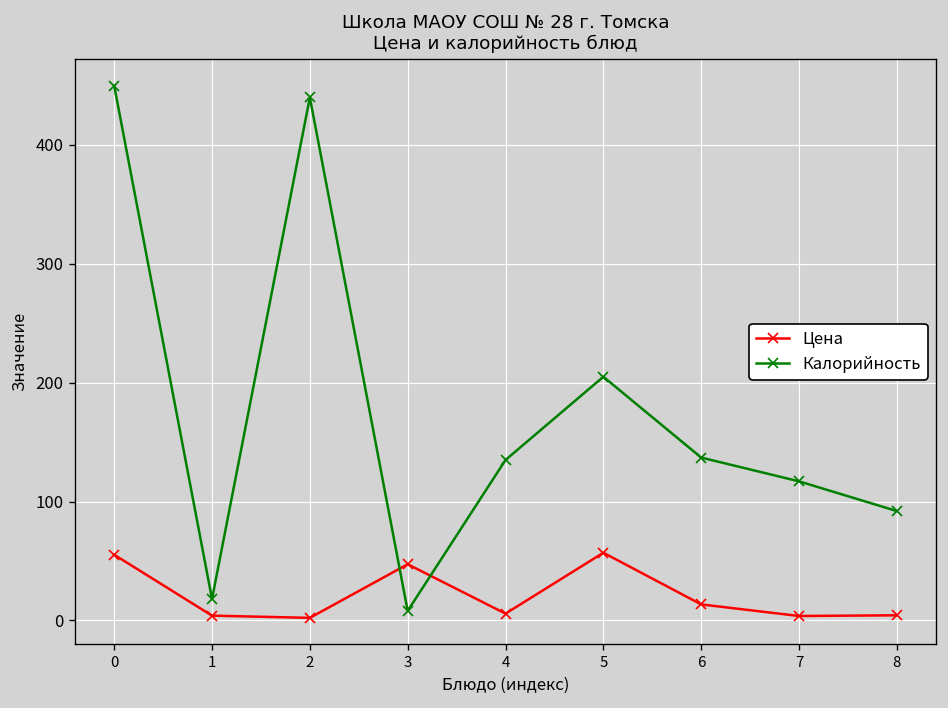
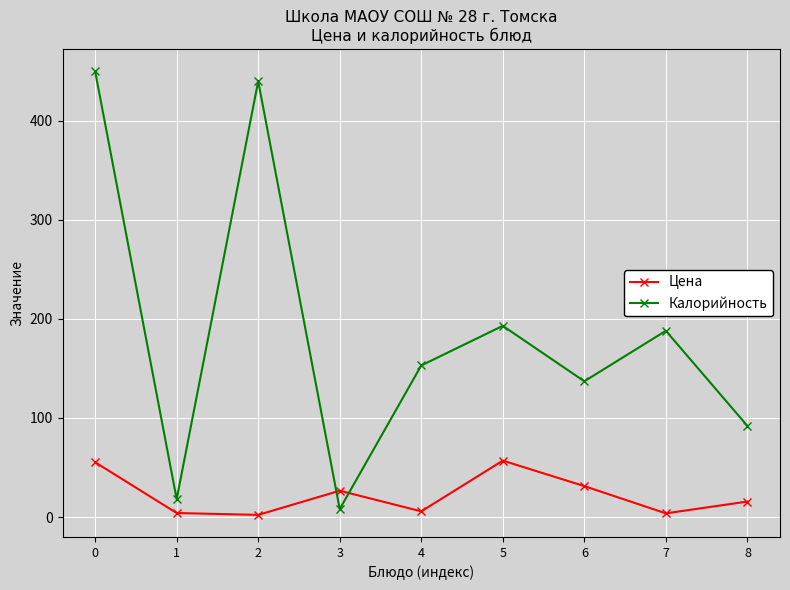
Цена, 3: 50 -> 30
Калорийность, 4: 140 -> 150
Калорийность, 5: 210 -> 190
Цена, 6: 10 -> 30
Калорийность, 7: 120 -> 190
Цена, 8: 0 -> 20
